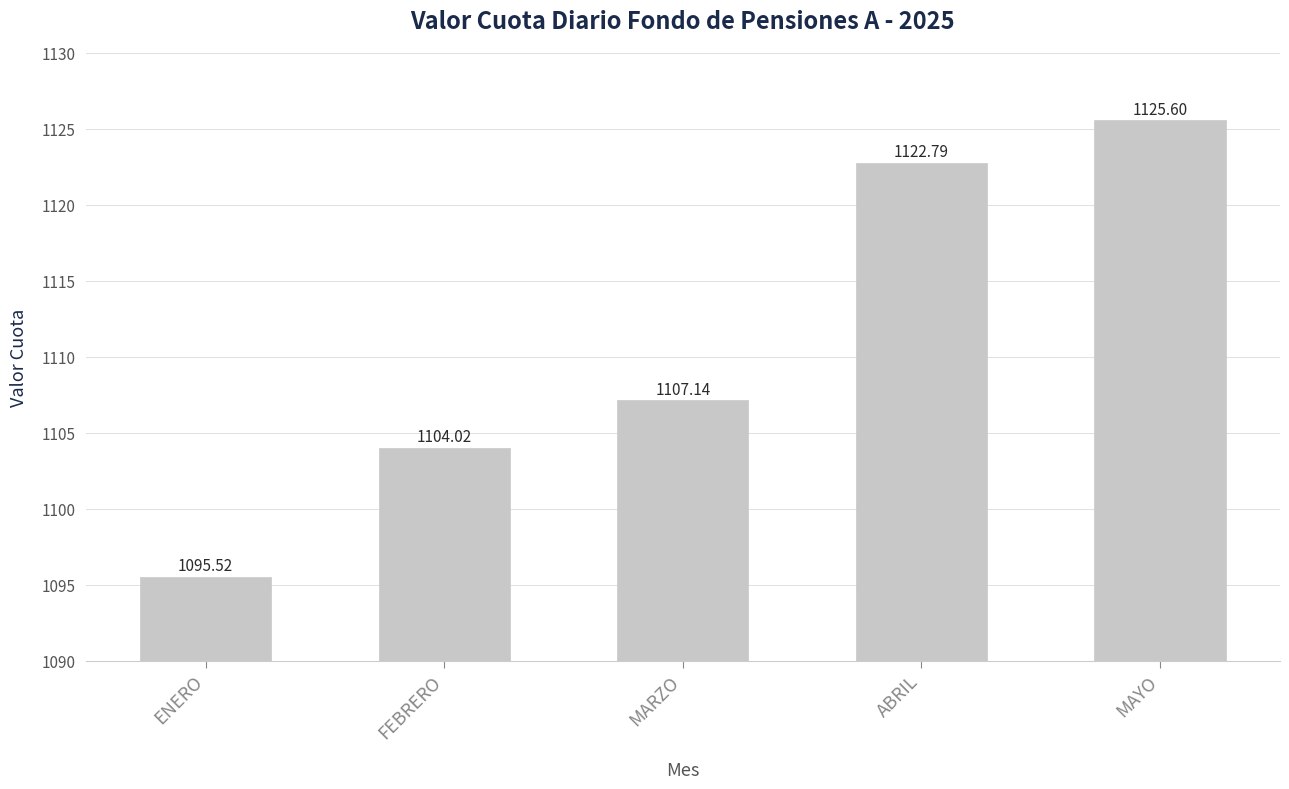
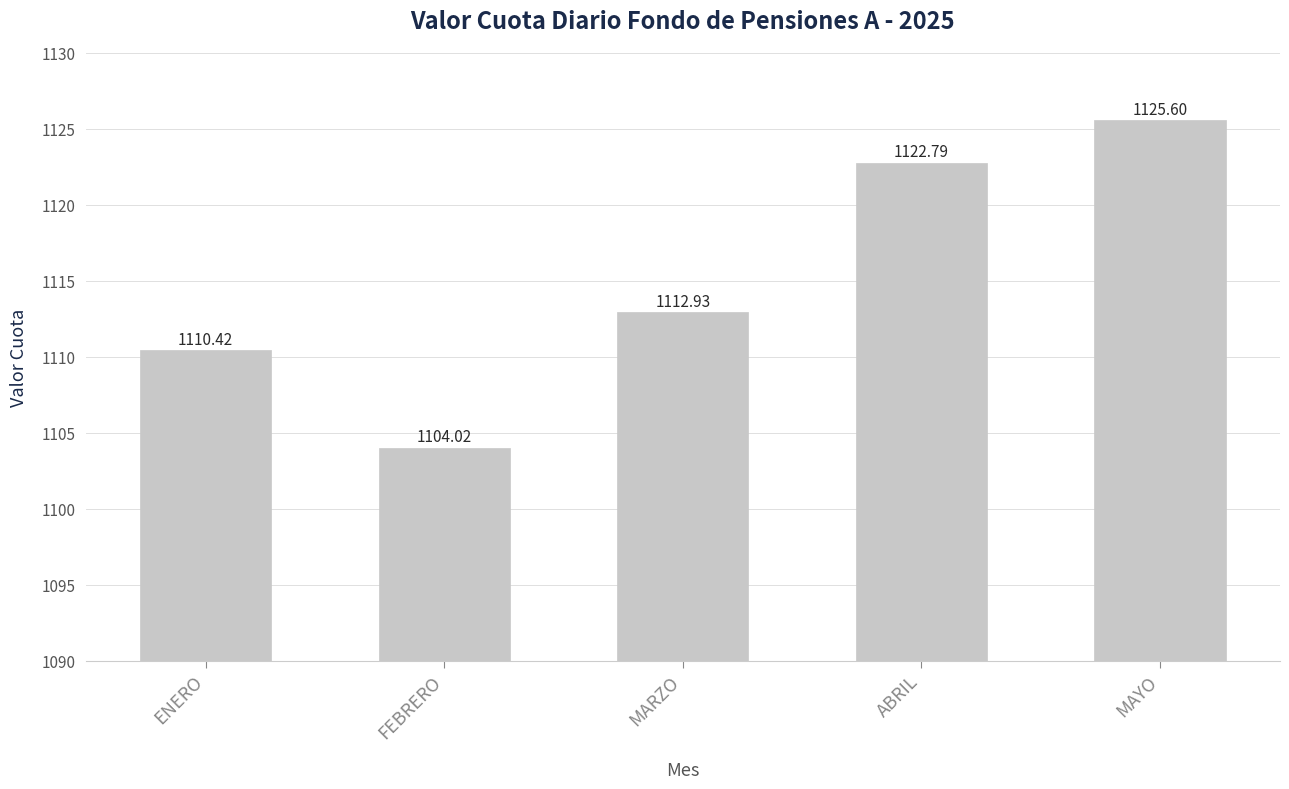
ENERO: 1095.52 -> 1110.42
MARZO: 1107.14 -> 1112.93
